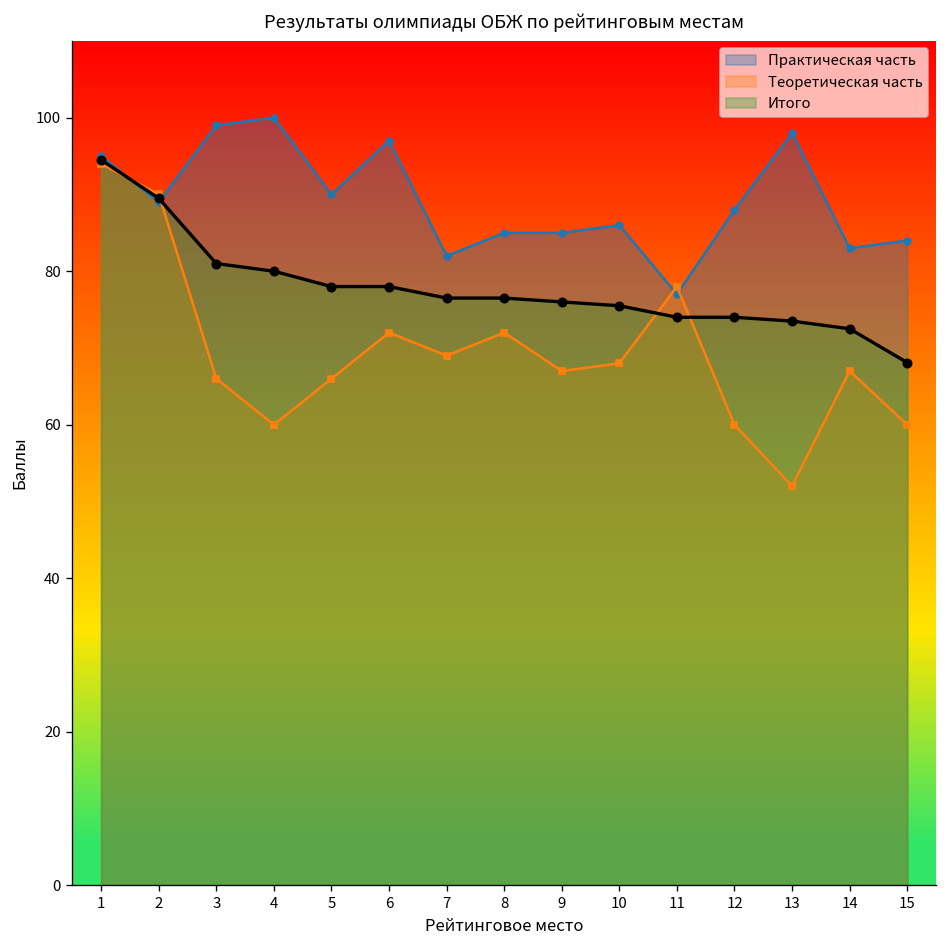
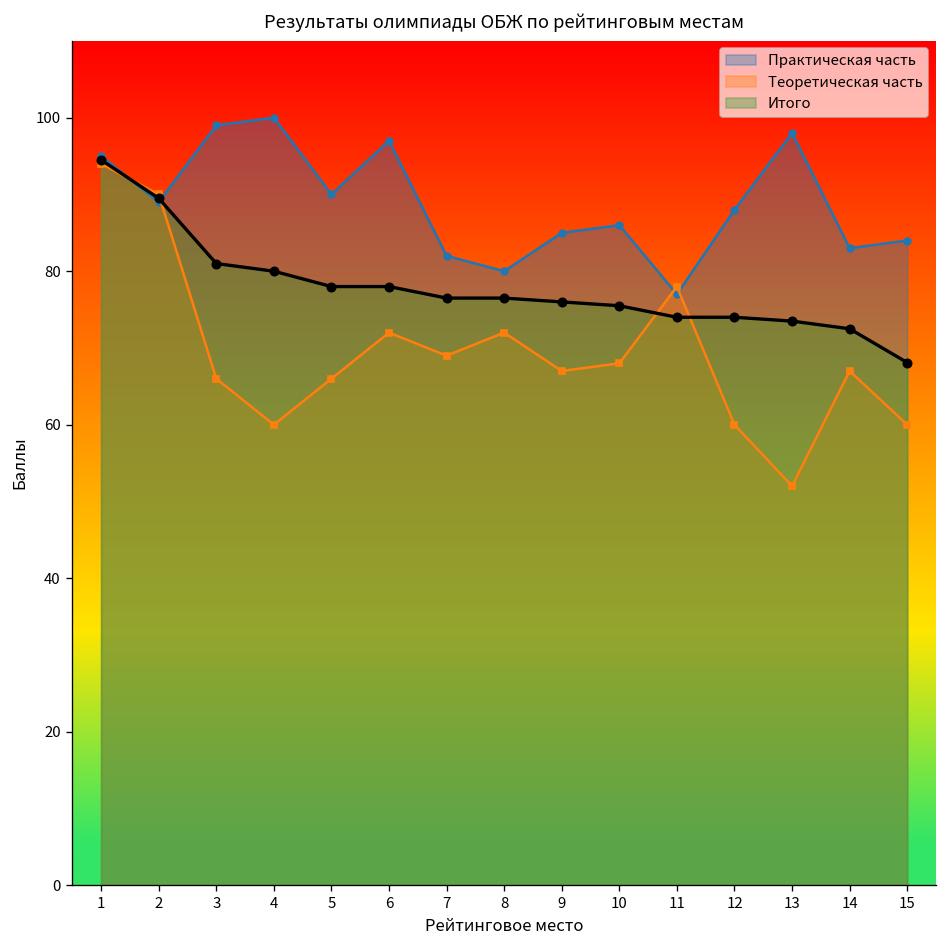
Практическая часть, 8: 85 -> 80
